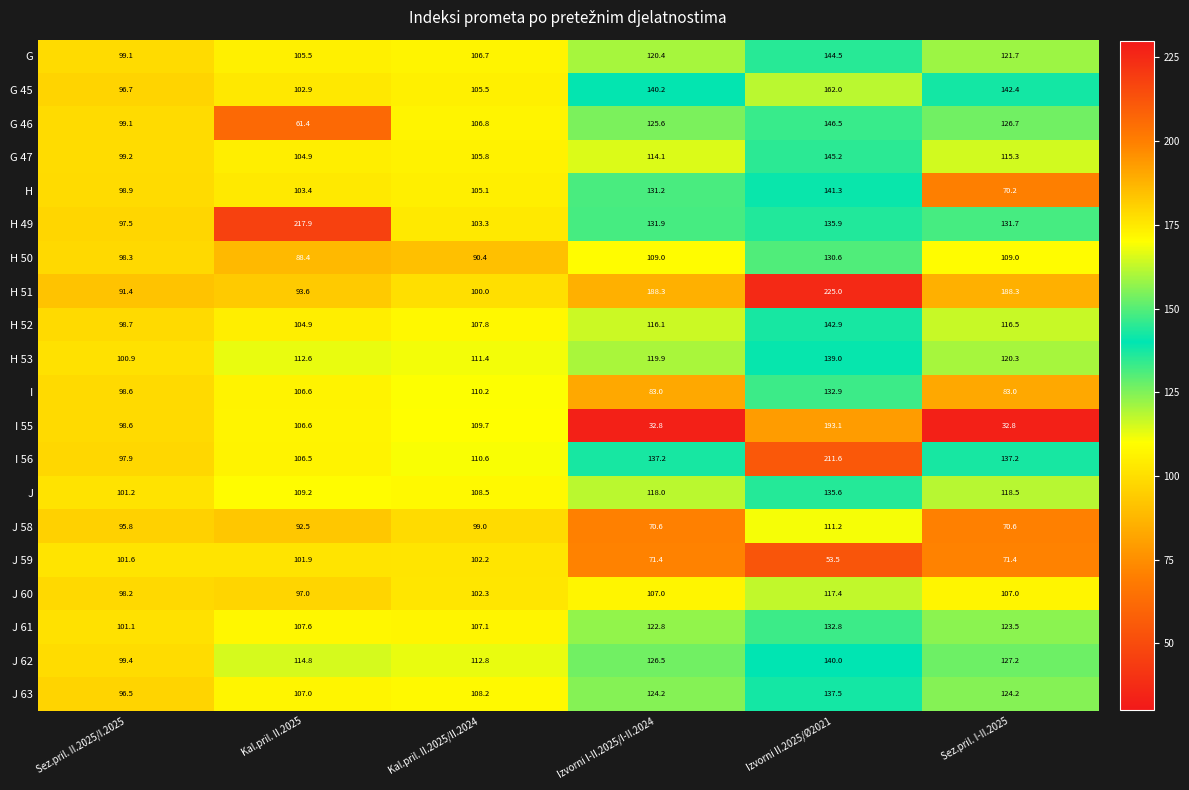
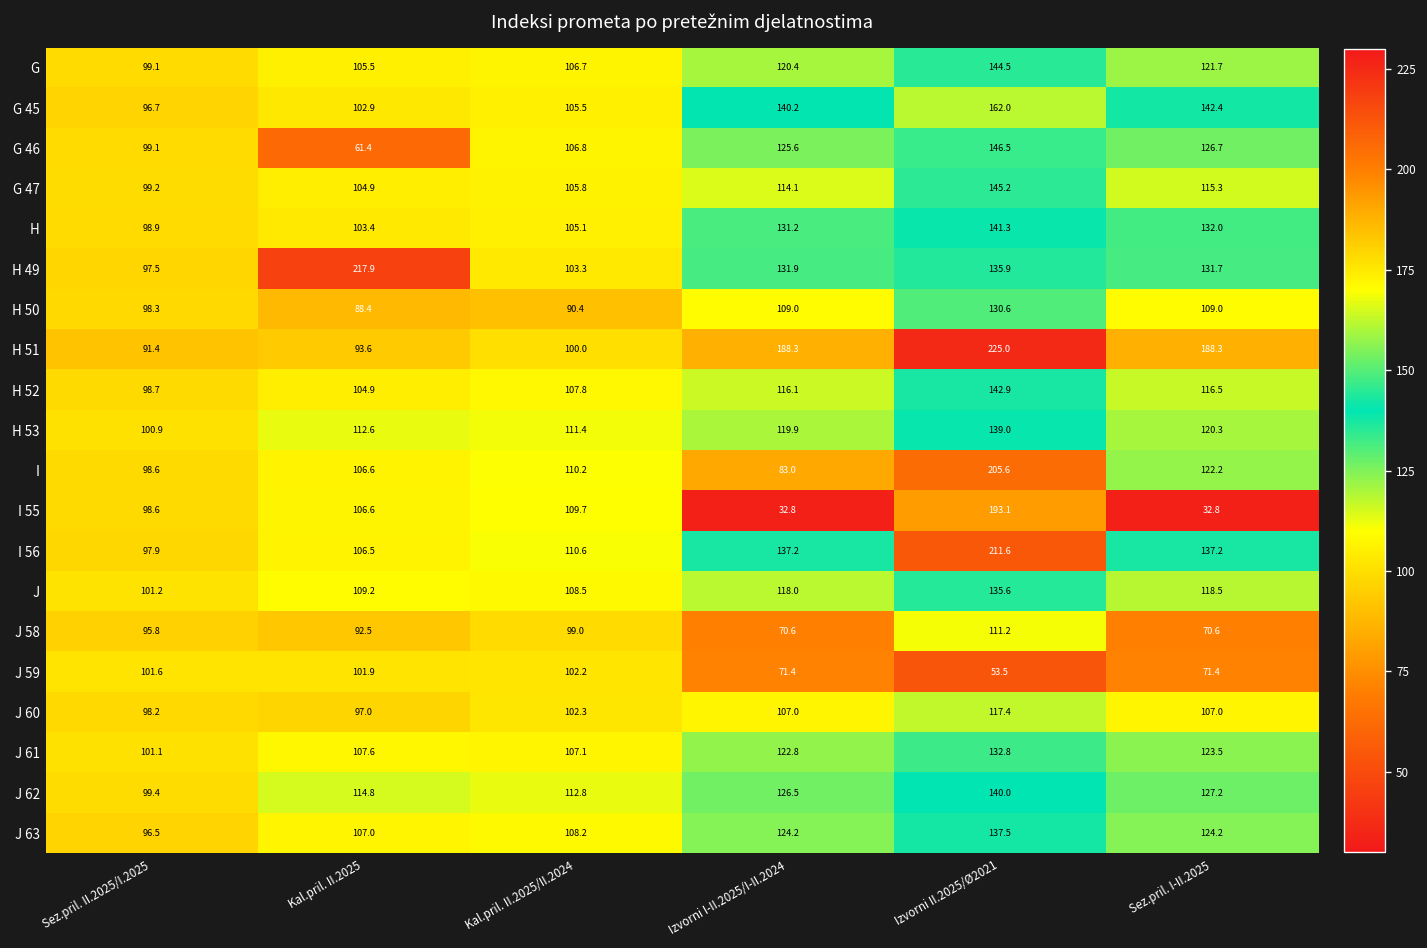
H, Sez.pril. I-II.2025: 70.2 -> 132.0
I, Izvorni II.2025/Ø2021: 132.9 -> 205.6
I, Sez.pril. I-II.2025: 83.0 -> 122.2
